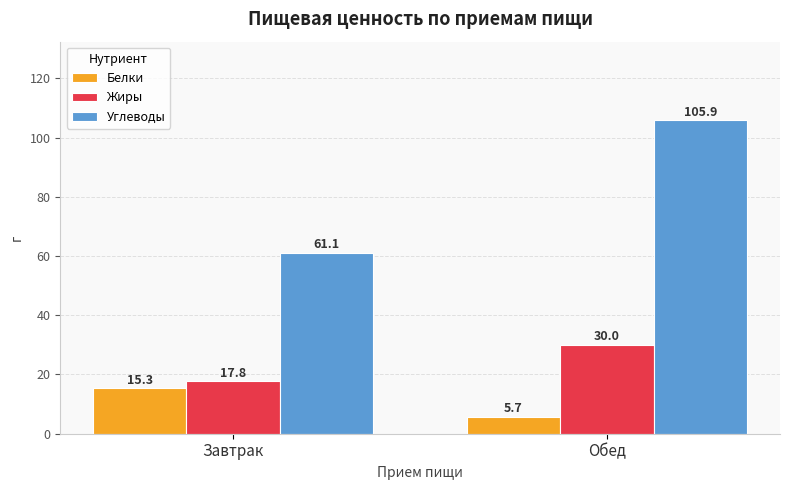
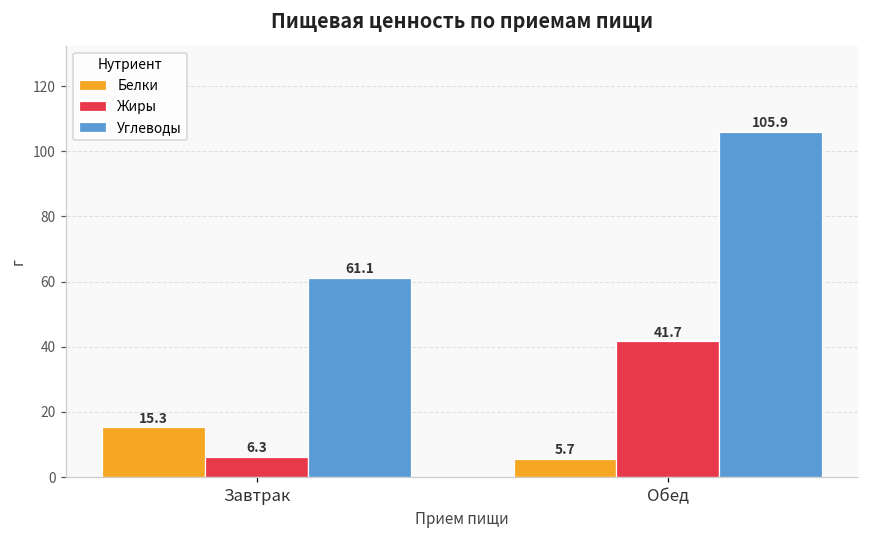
Жиры, Завтрак: 17.8 -> 6.3
Жиры, Обед: 30.0 -> 41.7
